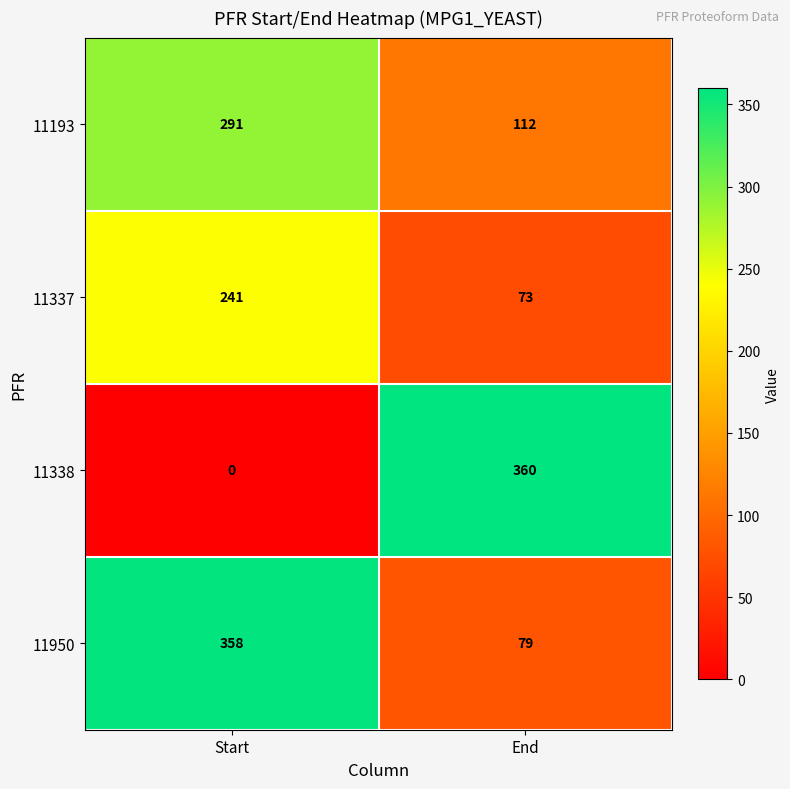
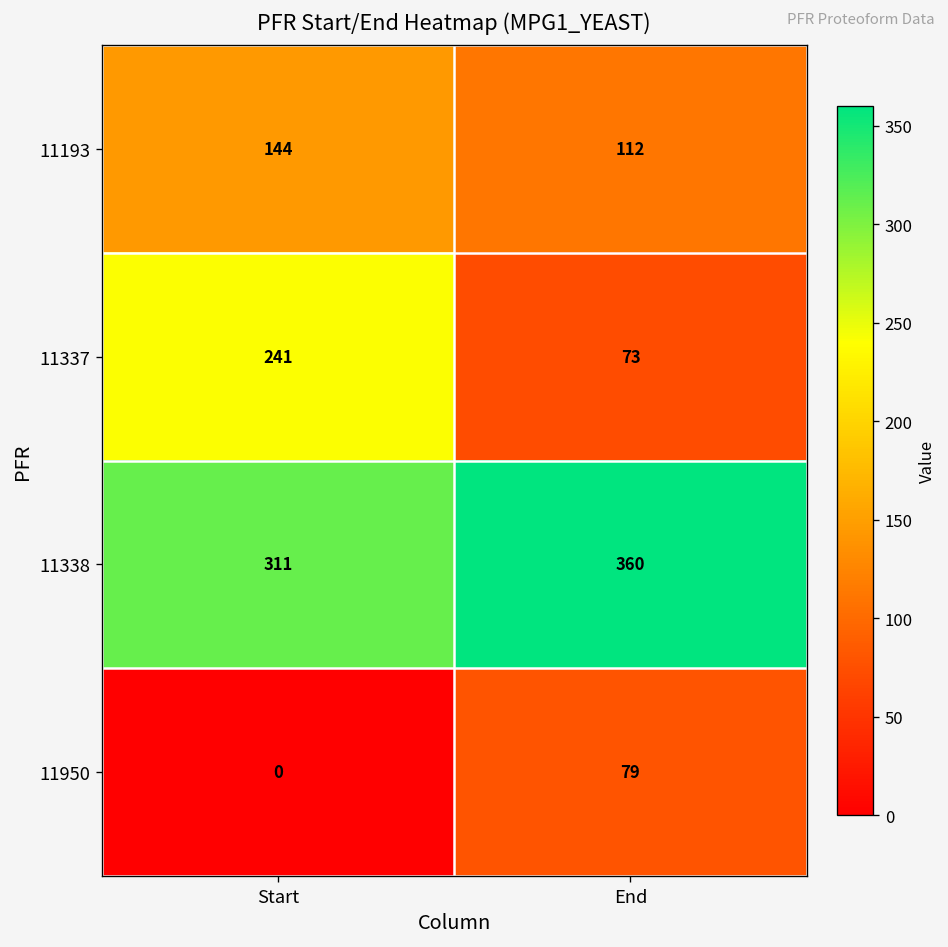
11193, Start: 291 -> 144
11338, Start: 0 -> 311
11950, Start: 358 -> 0
